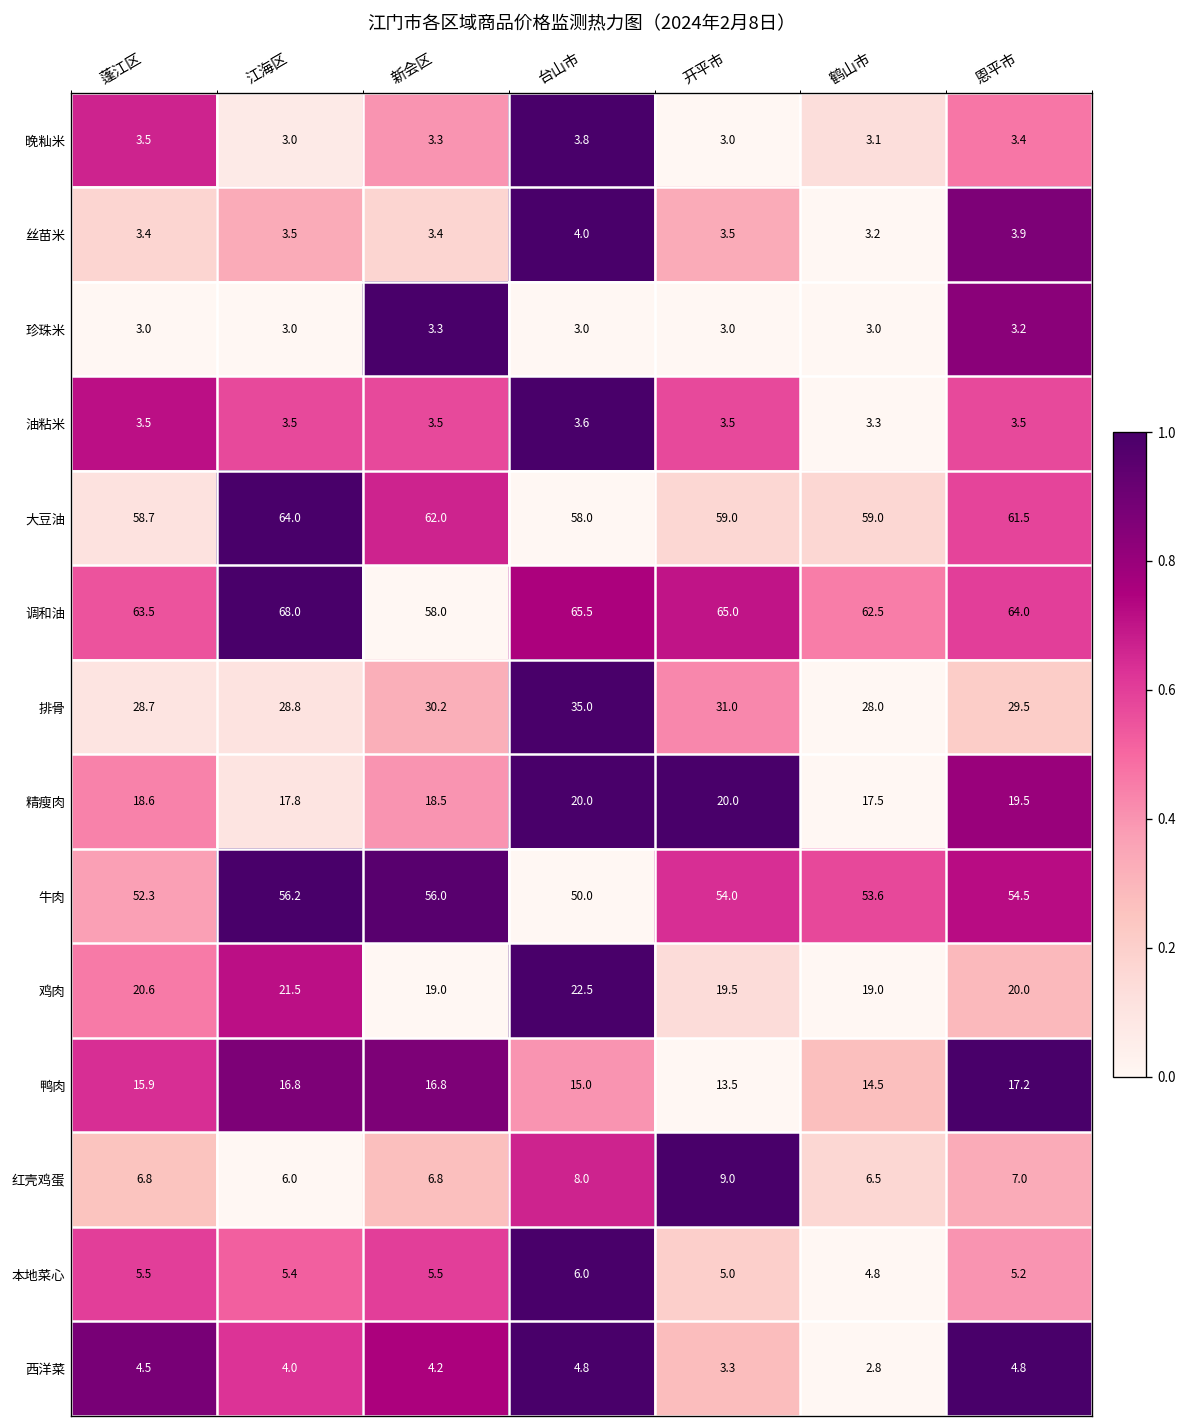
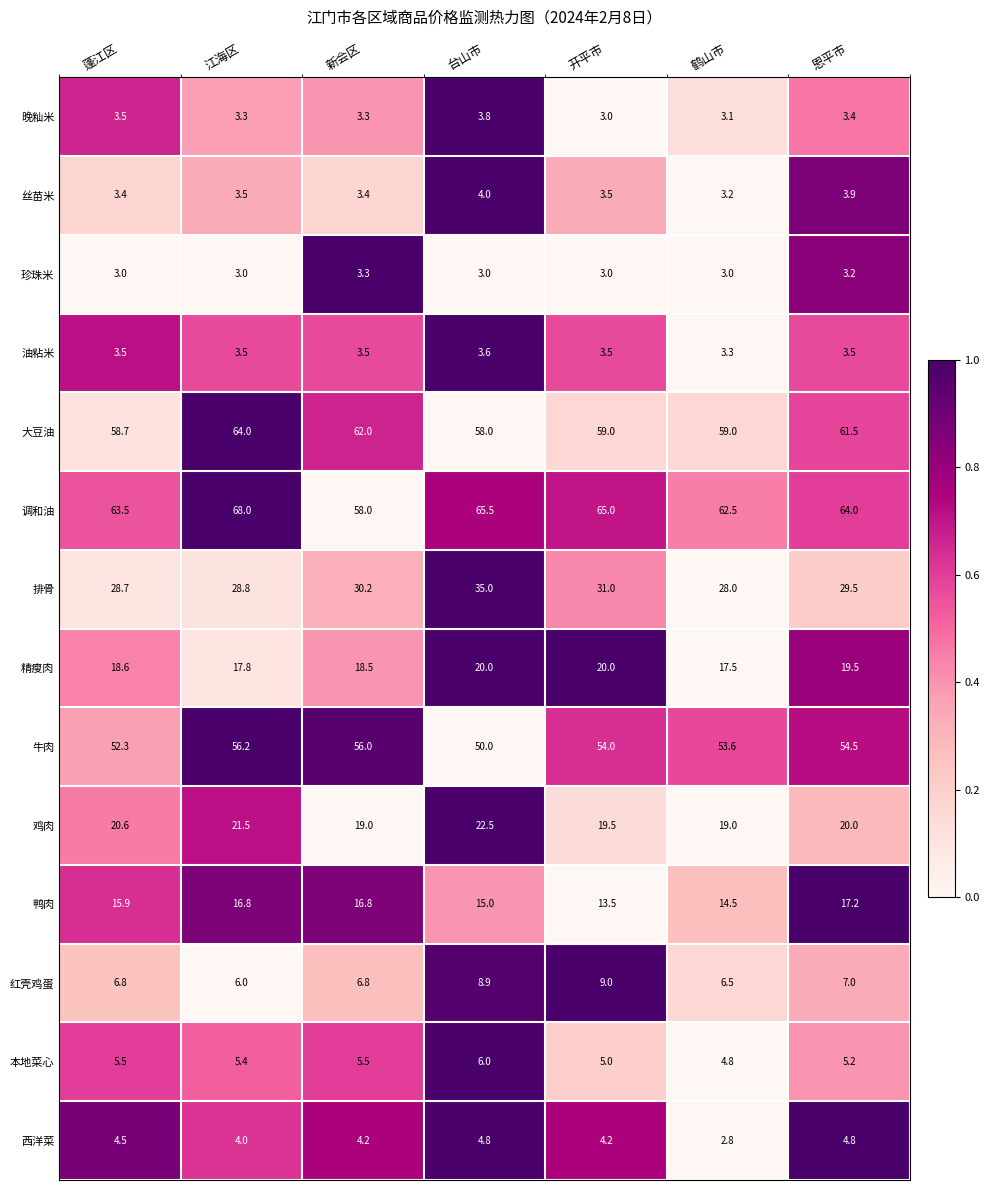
晚籼米, 江海区: 3.0 -> 3.3
红壳鸡蛋, 台山市: 8.0 -> 8.9
西洋菜, 开平市: 3.3 -> 4.2
